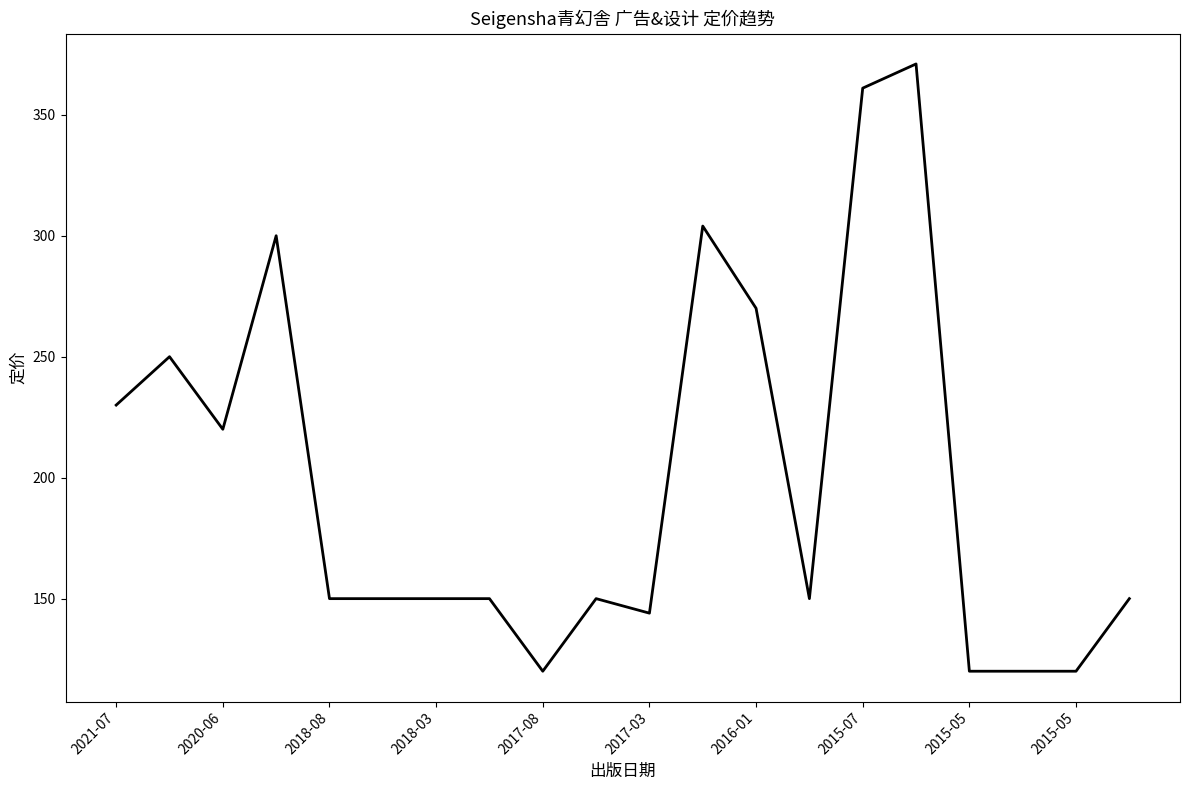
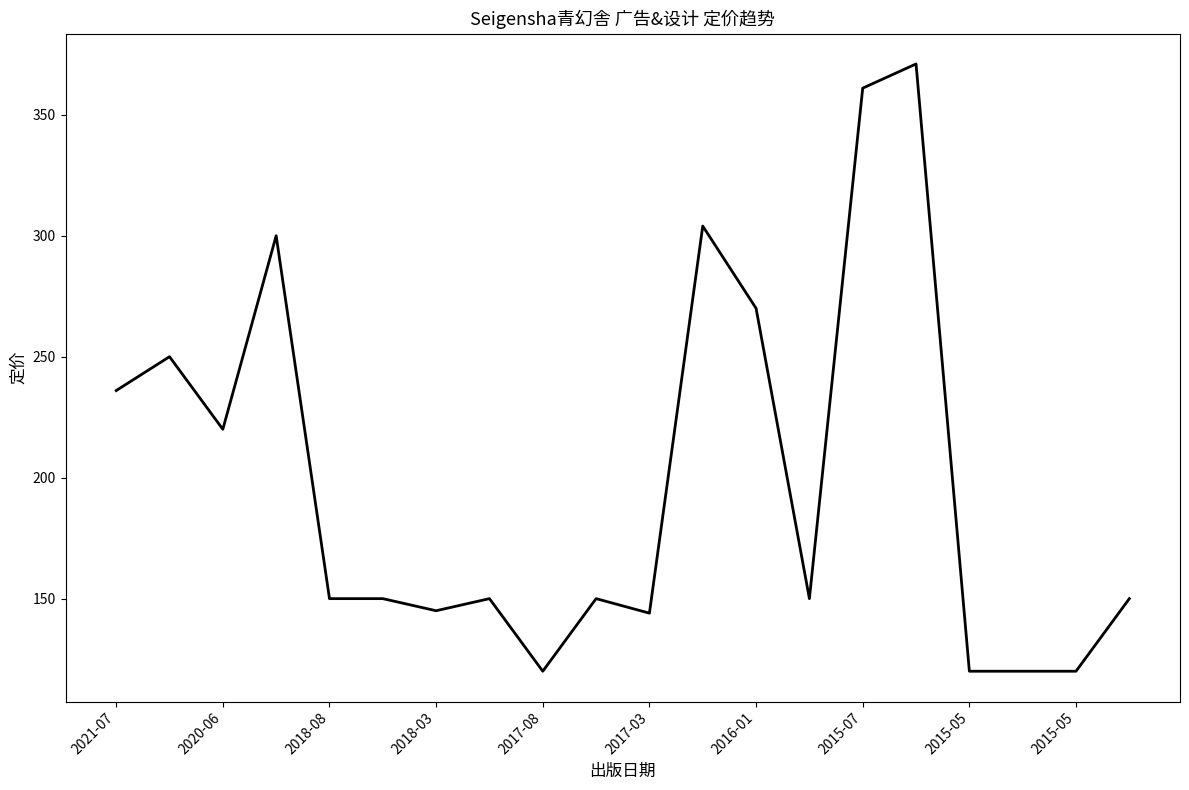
2021-07: 230 -> 236
2018-03: 150 -> 145
